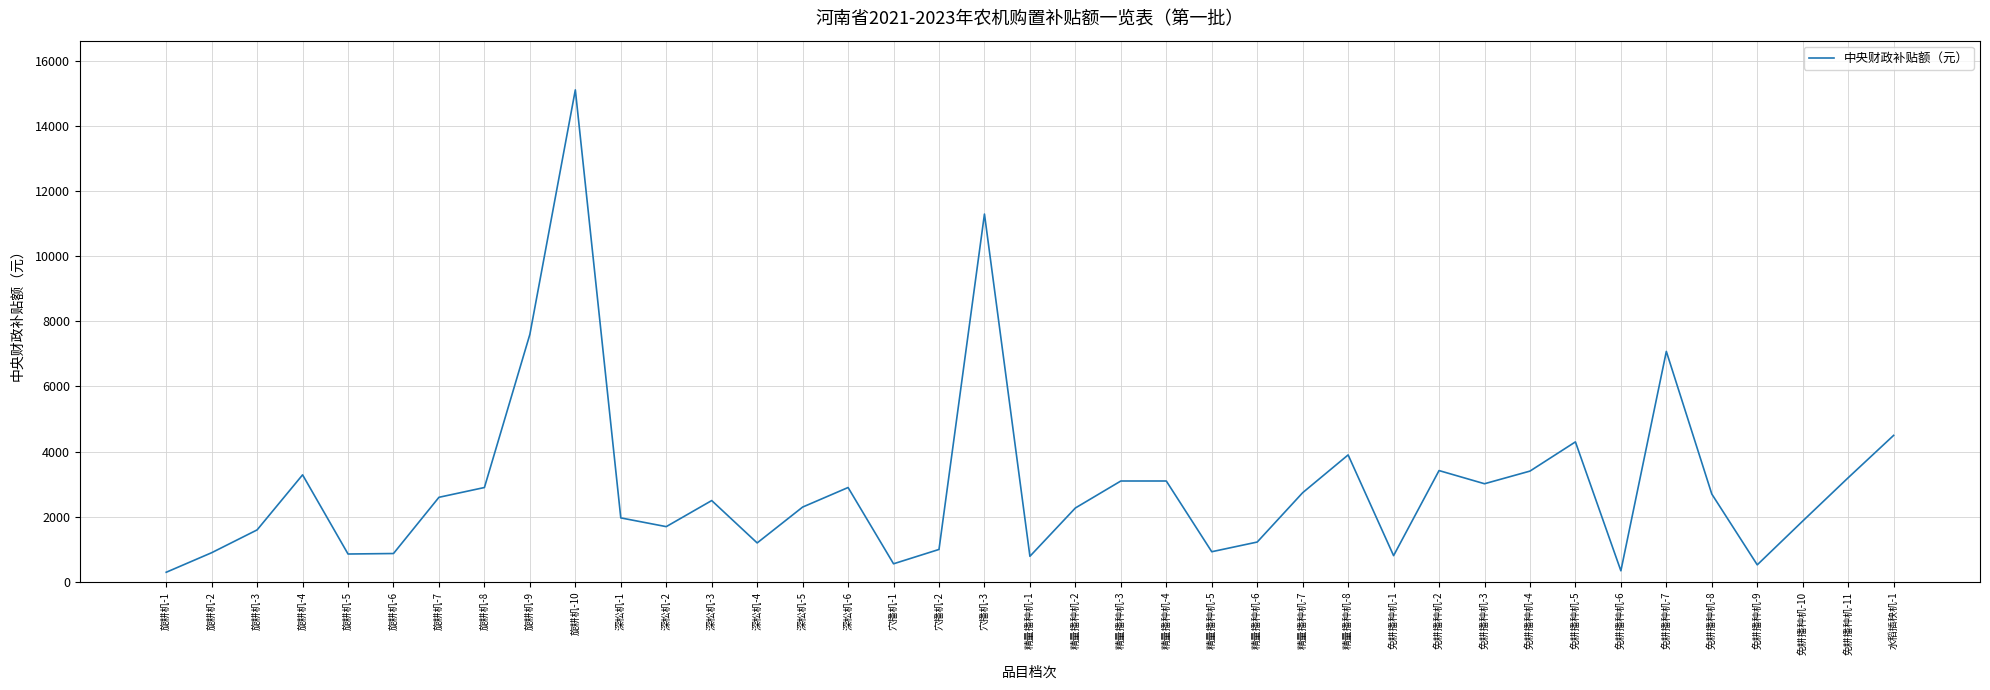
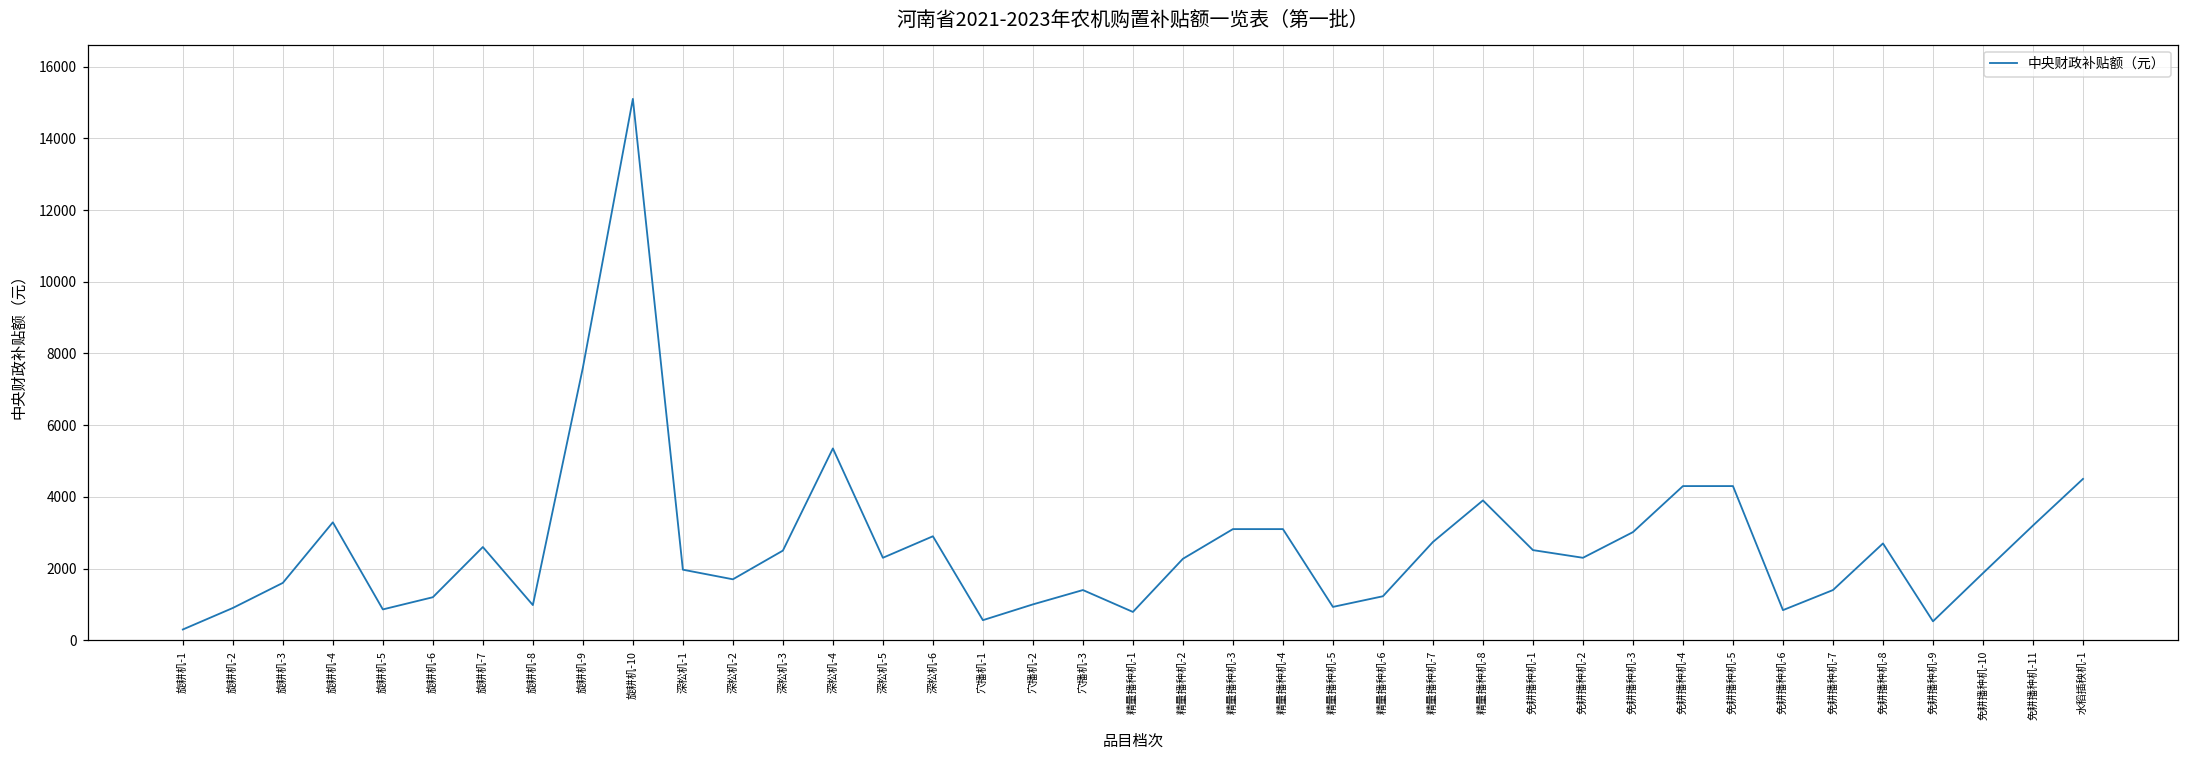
旋耕机-6: 900 -> 1200
旋耕机-8: 2900 -> 1000
深松机-4: 1200 -> 5400
穴播机-3: 11300 -> 1400
免耕播种机-1: 800 -> 2500
免耕播种机-2: 3400 -> 2300
免耕播种机-4: 3400 -> 4300
免耕播种机-6: 300 -> 800
免耕播种机-7: 7100 -> 1400
